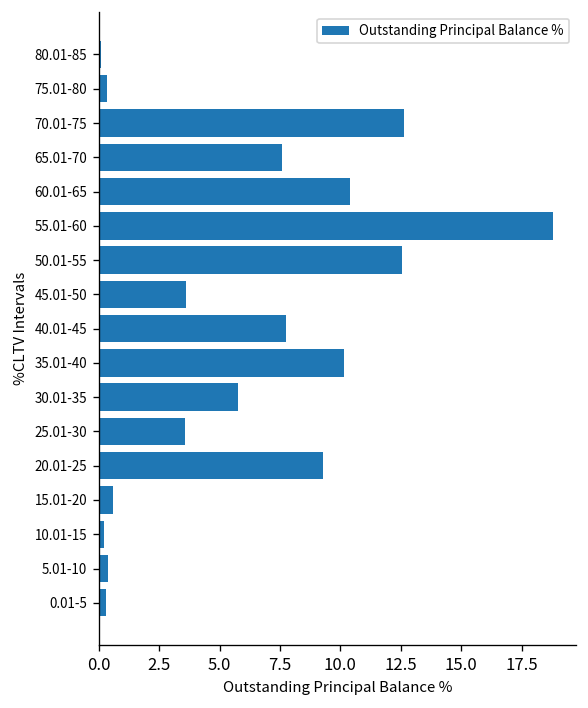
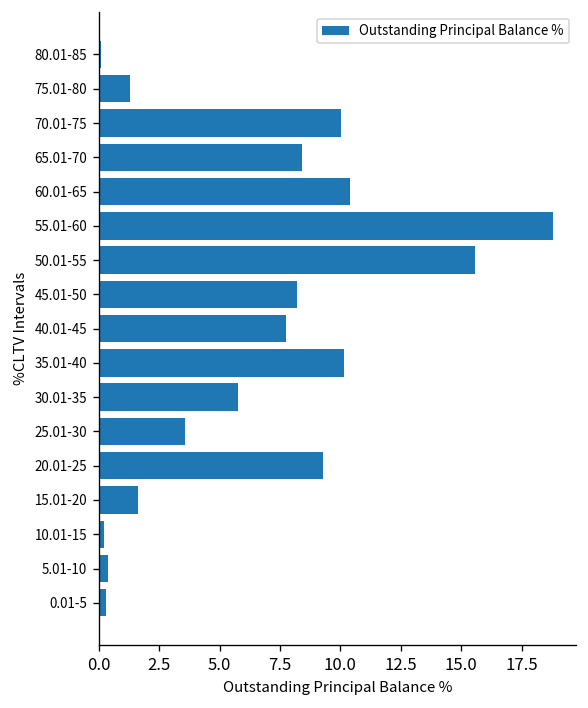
75.01-80: 0.4 -> 1.3
70.01-75: 12.7 -> 10.0
65.01-70: 7.6 -> 8.4
50.01-55: 12.6 -> 15.6
45.01-50: 3.6 -> 8.2
15.01-20: 0.6 -> 1.6
